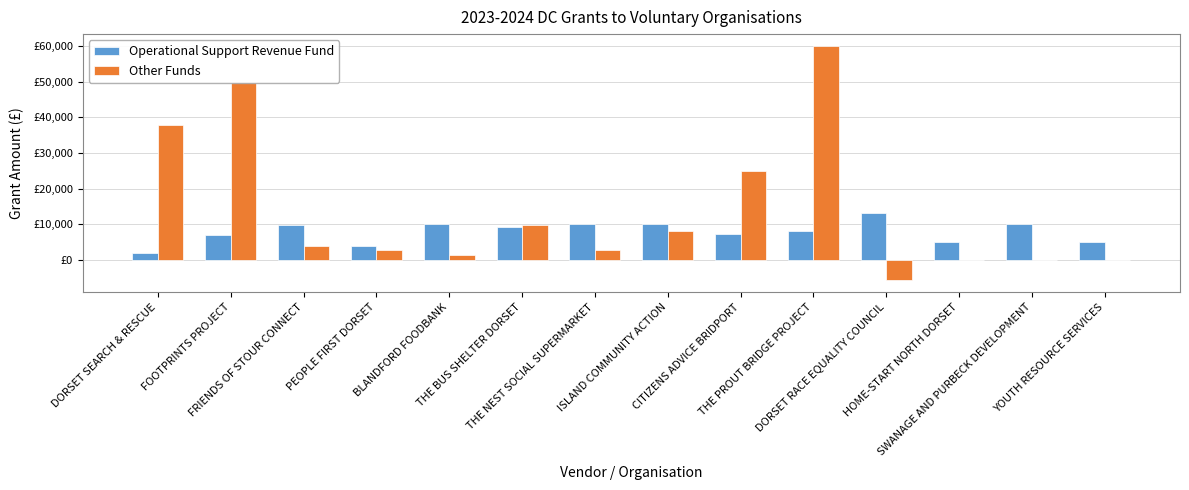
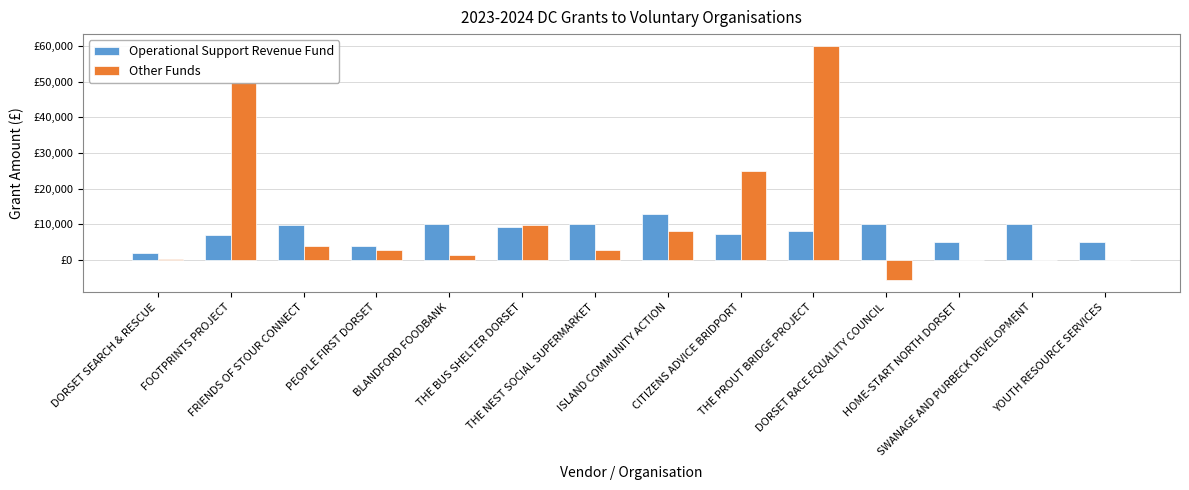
Other Funds, DORSET SEARCH & RESCUE: £38,000 -> £0
Operational Support Revenue Fund, ISLAND COMMUNITY ACTION: £10,000 -> £13,000
Operational Support Revenue Fund, DORSET RACE EQUALITY COUNCIL: £13,000 -> £10,000
